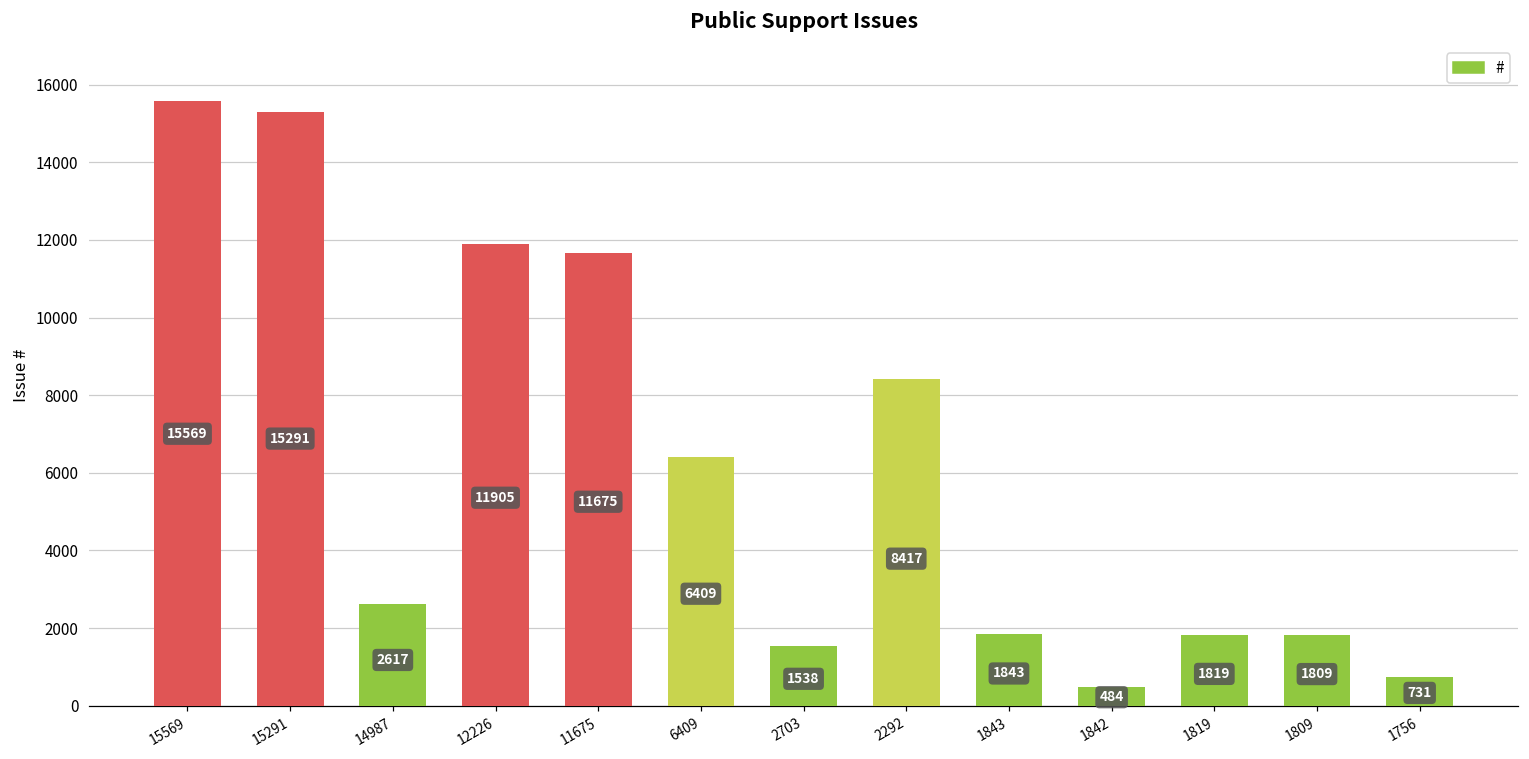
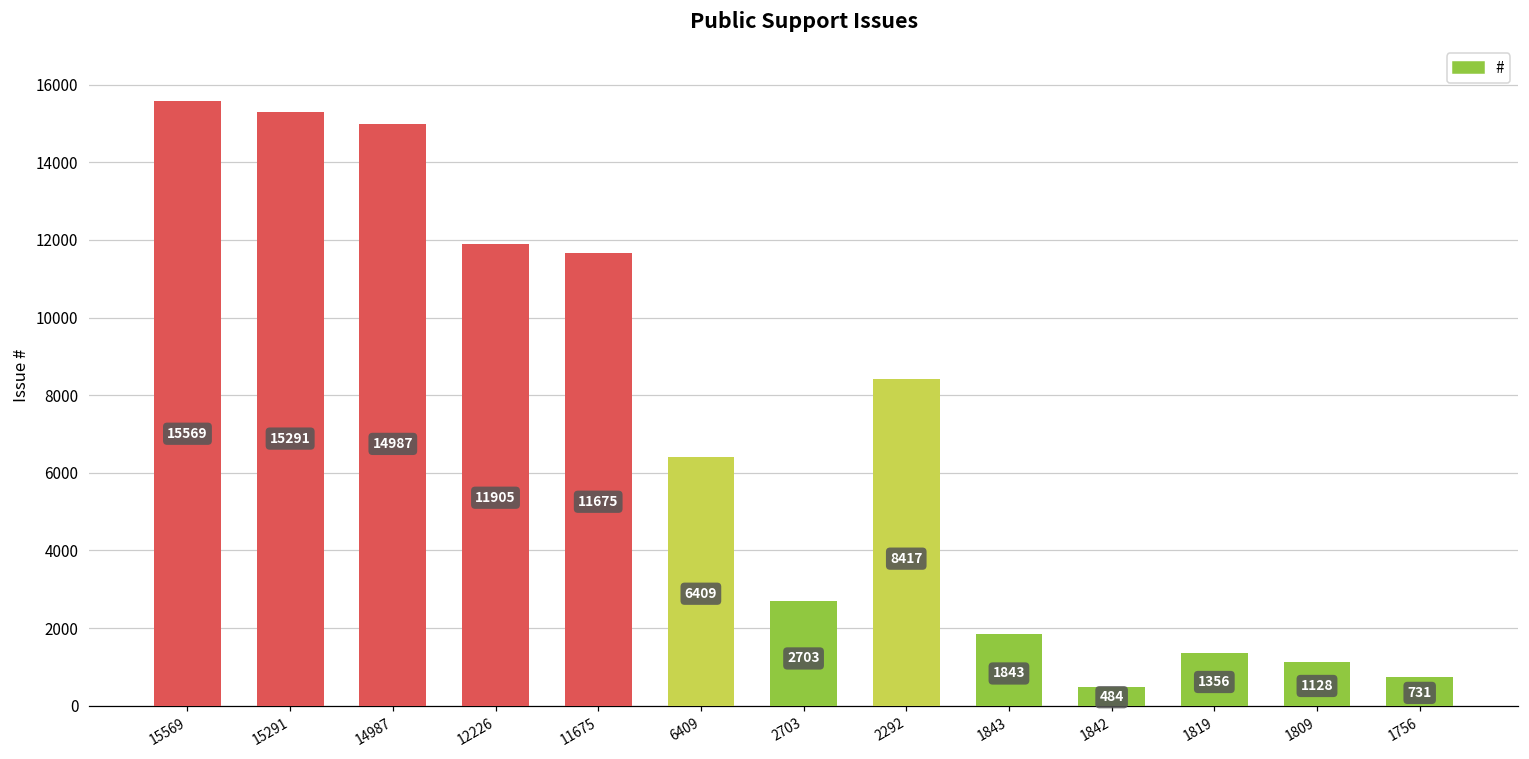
14987: 2617 -> 14987
2703: 1538 -> 2703
1819: 1819 -> 1356
1809: 1809 -> 1128
